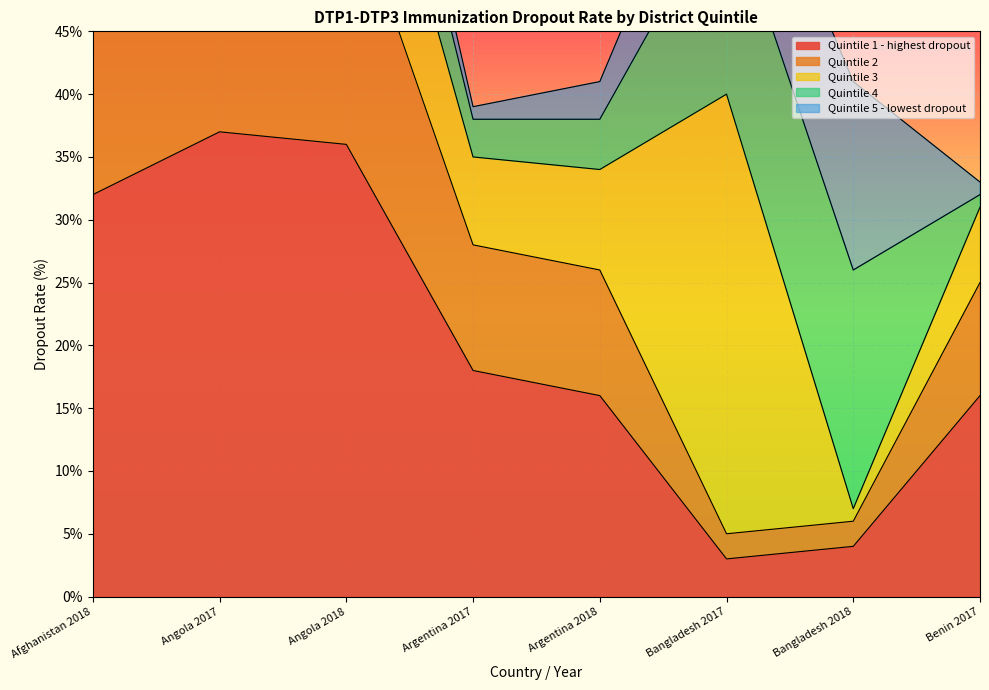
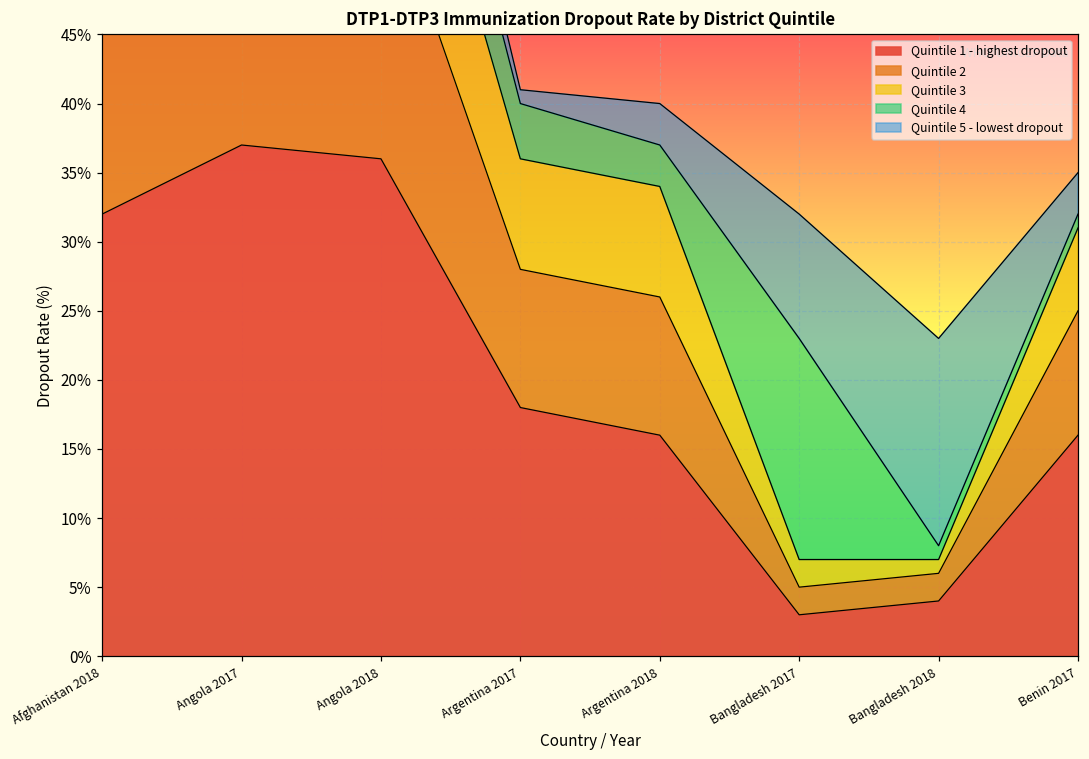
Quintile 3, Argentina 2017: 7% -> 8%
Quintile 4, Argentina 2017: 3% -> 4%
Quintile 4, Argentina 2018: 4% -> 3%
Quintile 3, Bangladesh 2017: 35% -> 2%
Quintile 4, Bangladesh 2018: 19% -> 1%
Quintile 5 - lowest dropout, Benin 2017: 1% -> 3%
